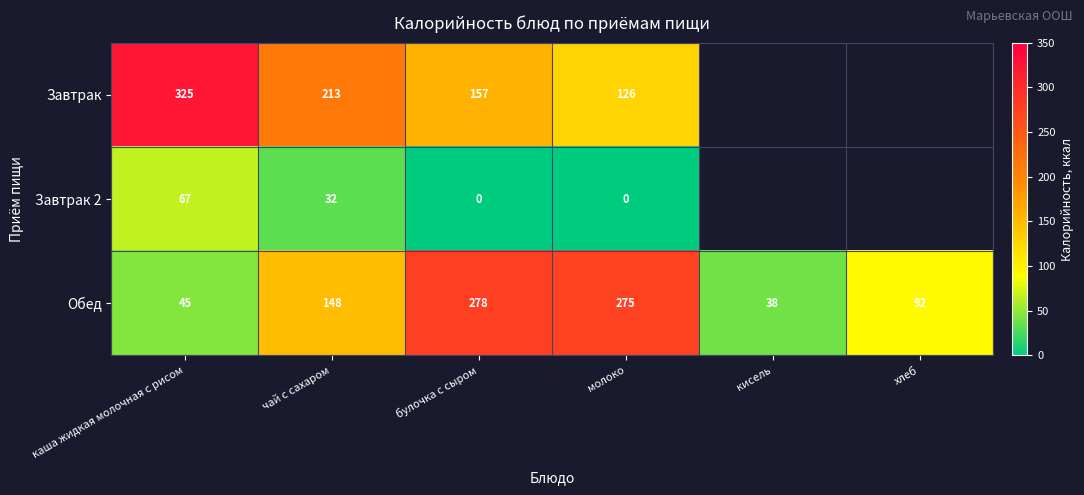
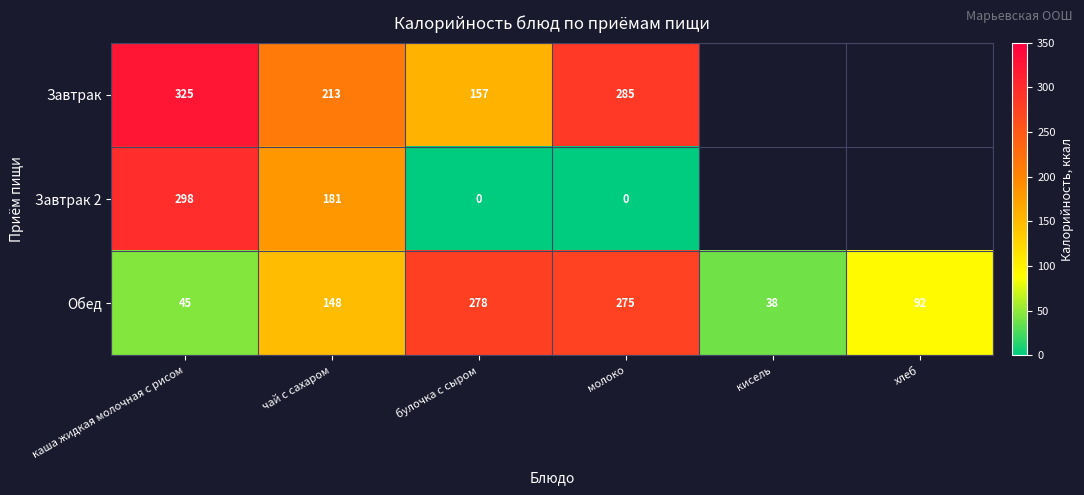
Завтрак, молоко: 126 -> 285
Завтрак 2, каша жидкая молочная с рисом: 67 -> 298
Завтрак 2, чай с сахаром: 32 -> 181
